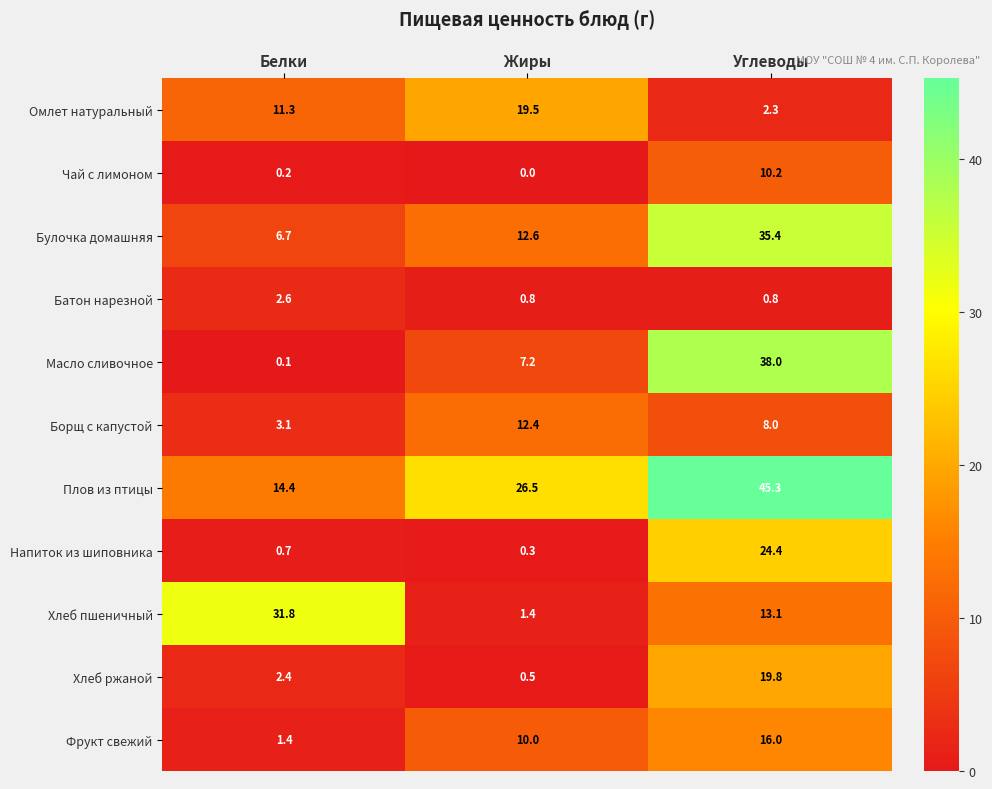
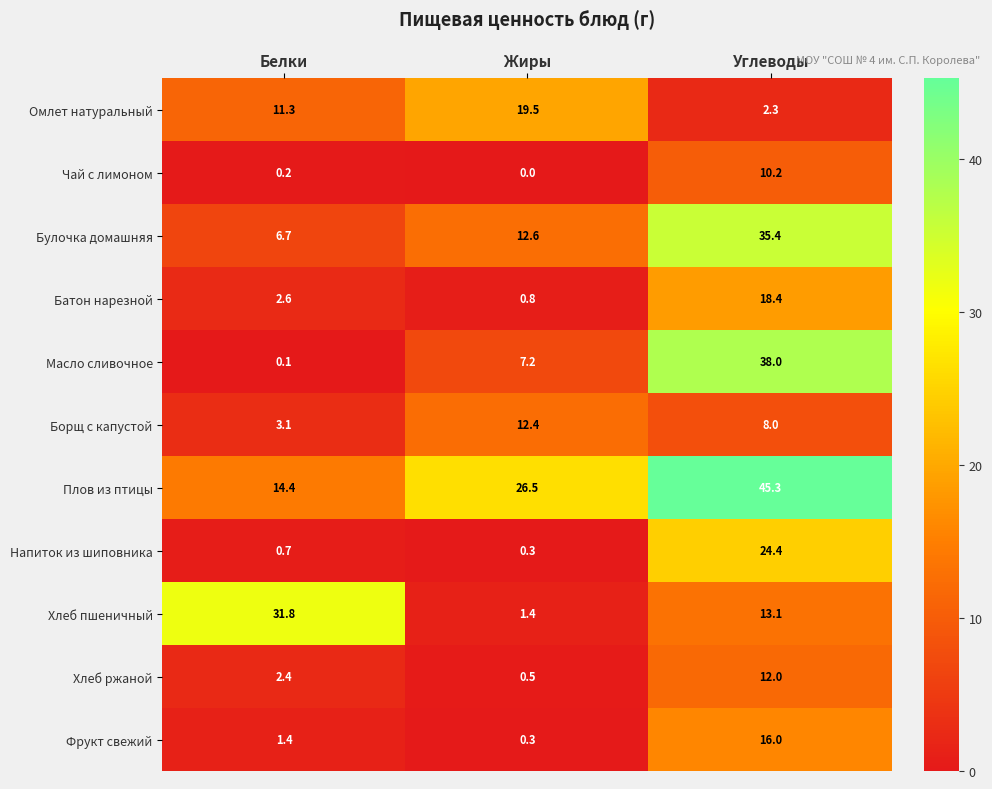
Батон нарезной, Углеводы: 0.8 -> 18.4
Хлеб ржаной, Углеводы: 19.8 -> 12.0
Фрукт свежий, Жиры: 10.0 -> 0.3
